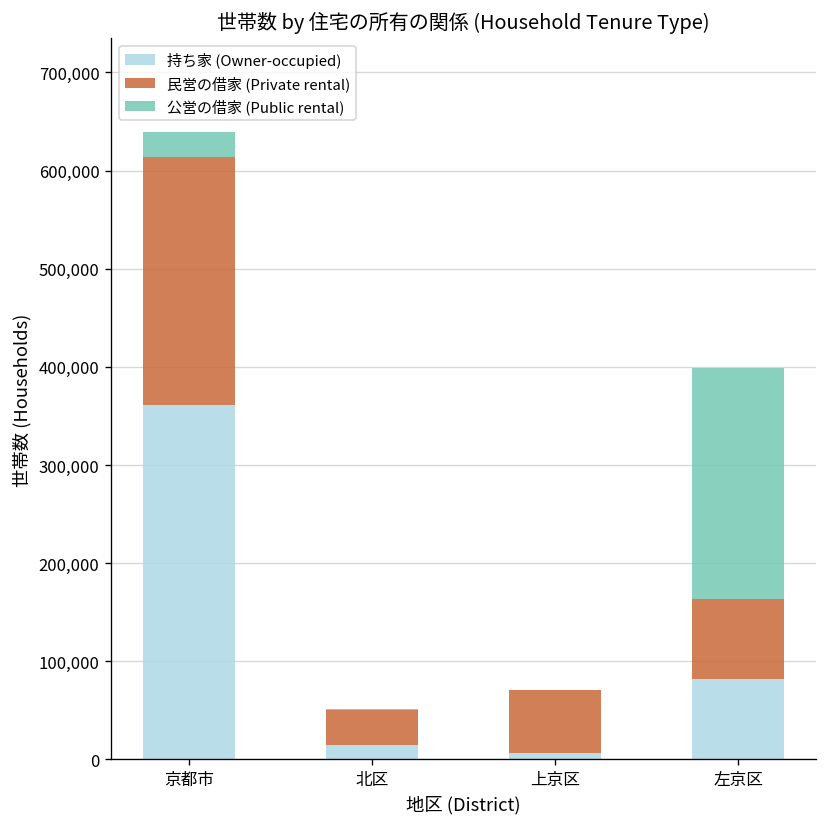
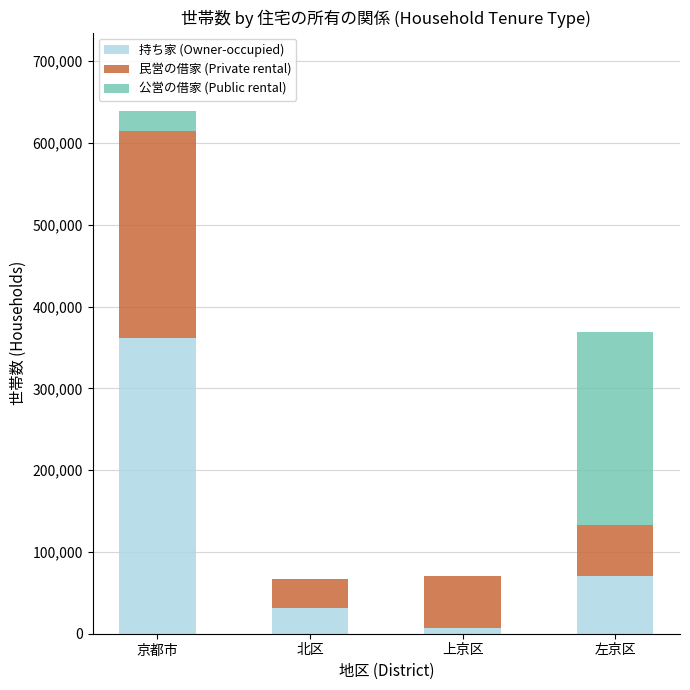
持ち家 (Owner-occupied), 北区: 20,000 -> 30,000
持ち家 (Owner-occupied), 左京区: 80,000 -> 70,000
民営の借家 (Private rental), 左京区: 80,000 -> 60,000
